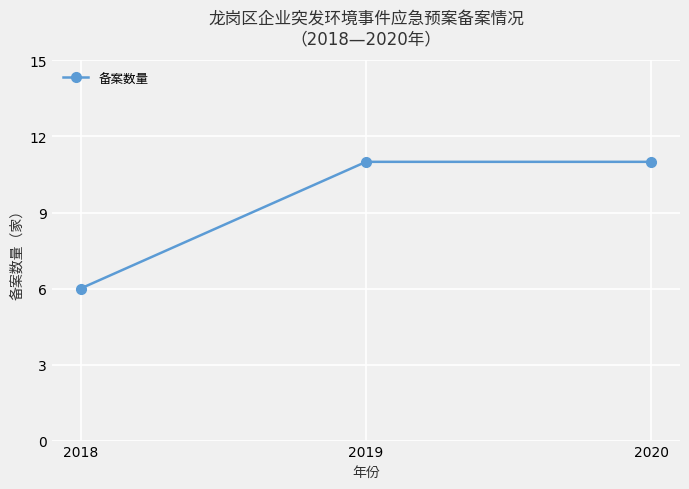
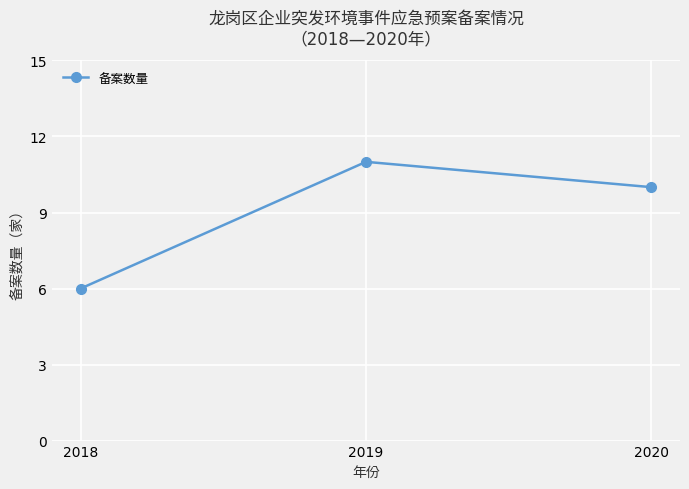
2020: 11 -> 10
